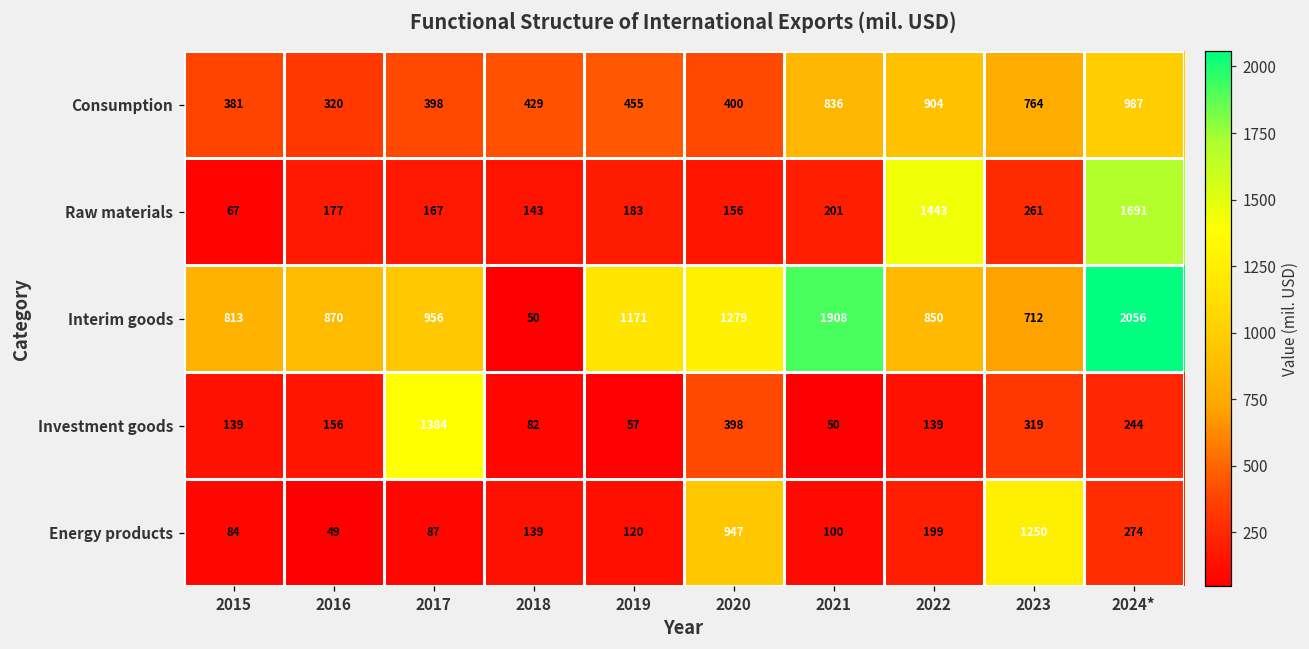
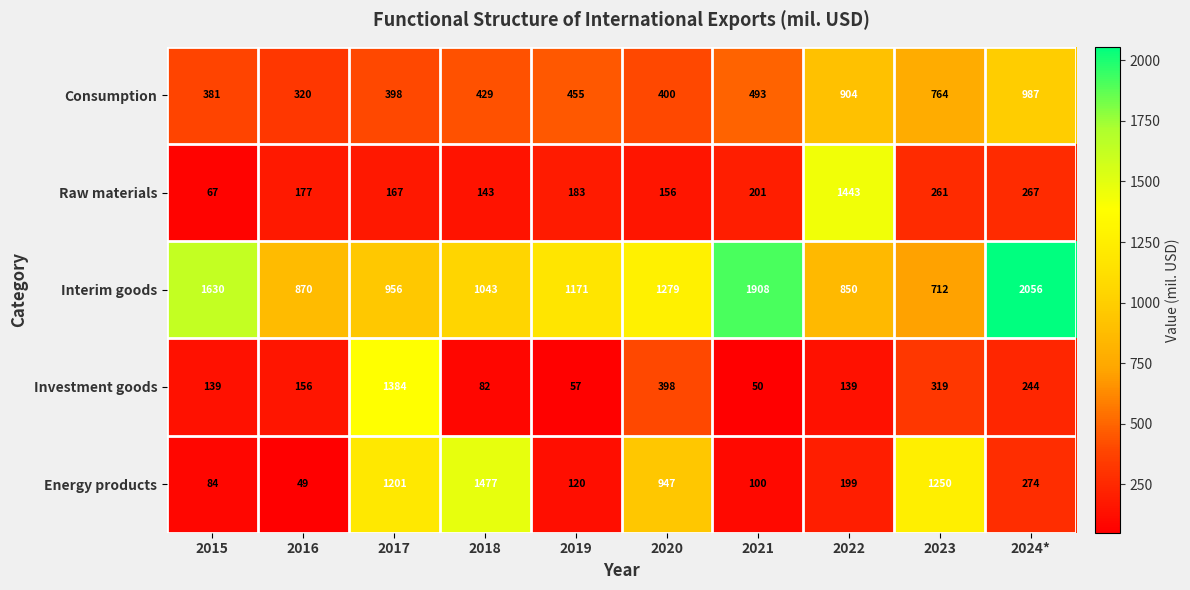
Consumption, 2021: 836 -> 493
Raw materials, 2024*: 1691 -> 267
Interim goods, 2015: 813 -> 1630
Interim goods, 2018: 50 -> 1043
Energy products, 2017: 87 -> 1201
Energy products, 2018: 139 -> 1477
